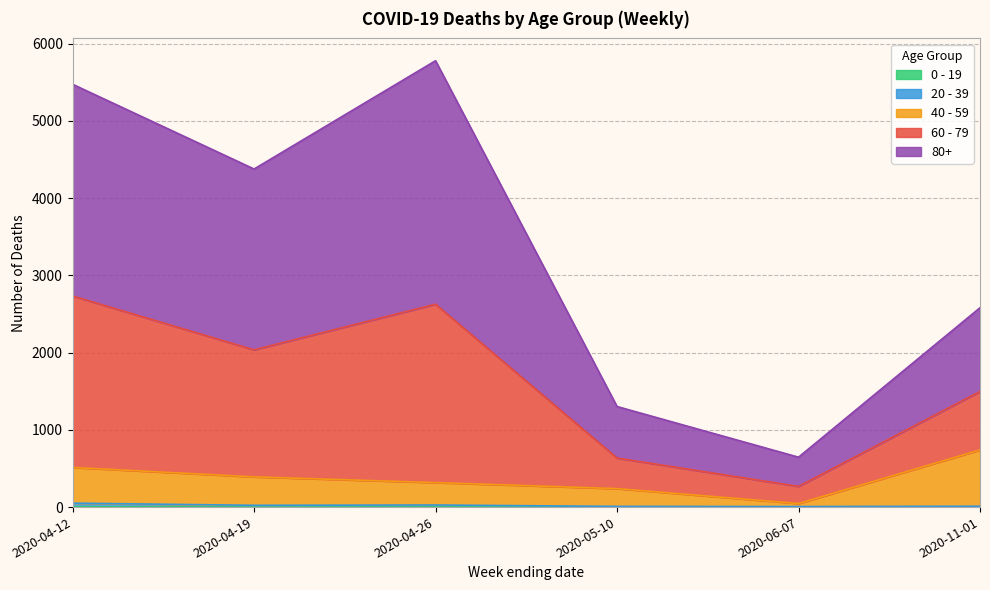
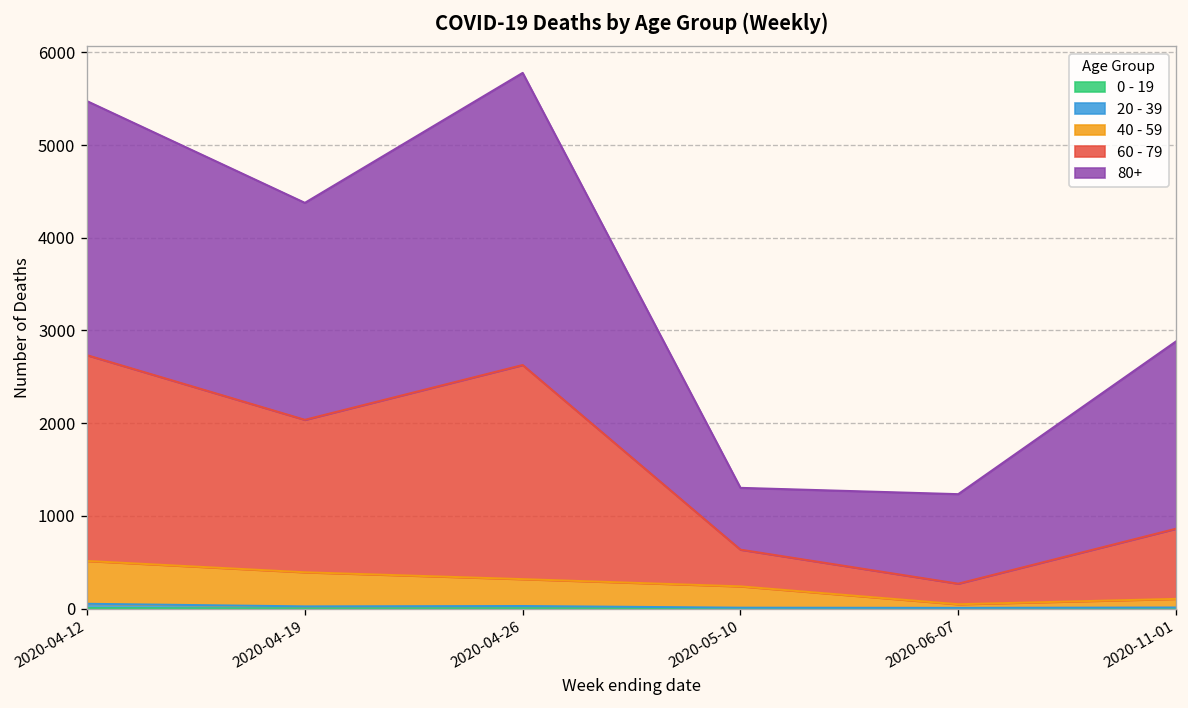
80+, 2020-06-07: 400 -> 1000
40 - 59, 2020-11-01: 700 -> 100
80+, 2020-11-01: 1100 -> 2000
